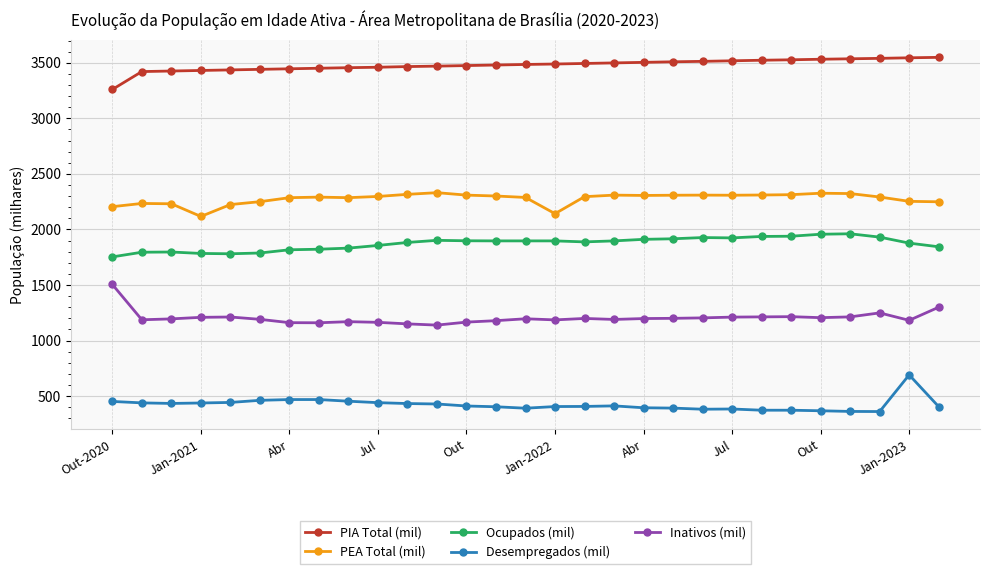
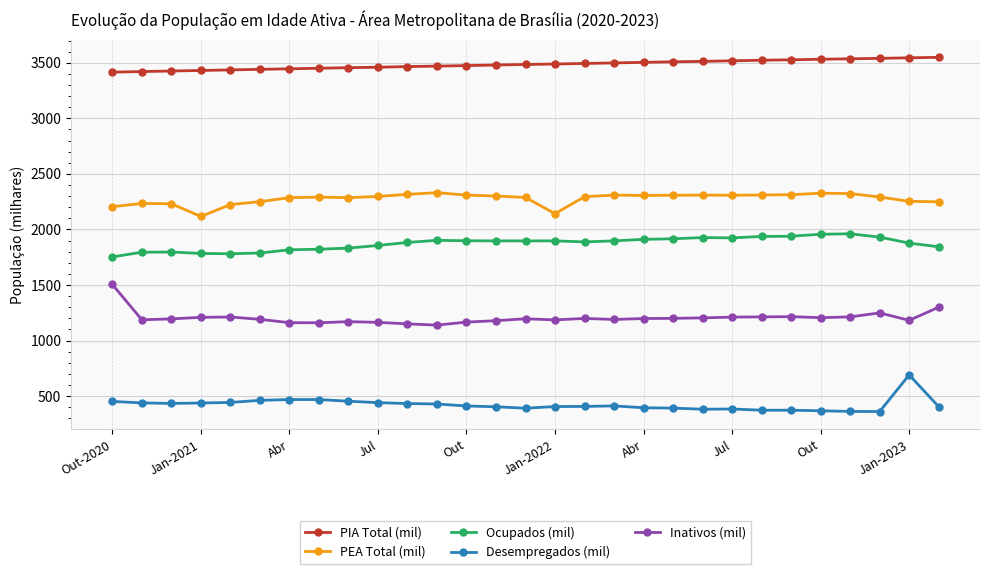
PIA Total (mil), Out-2020: 3260 -> 3420
